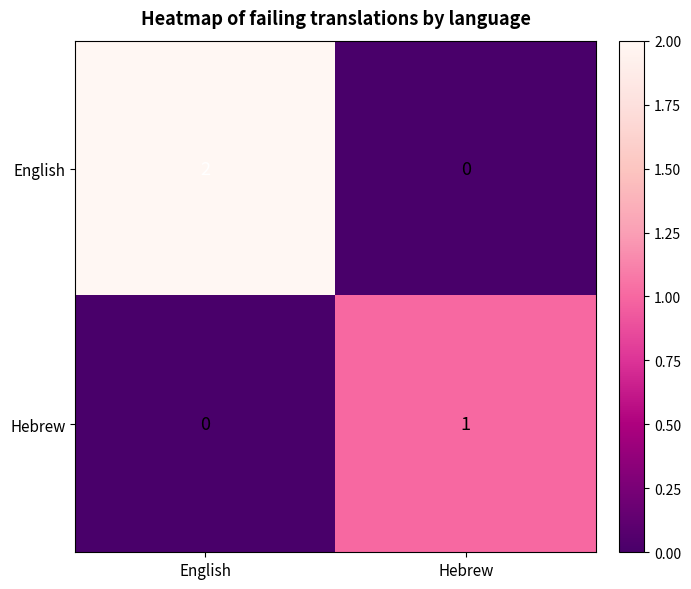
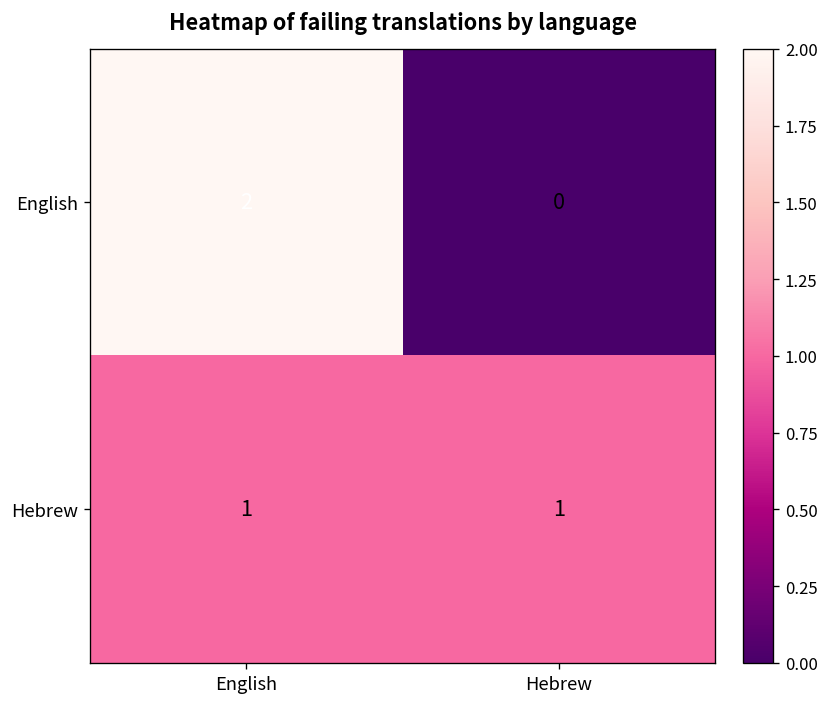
Hebrew, English: 0 -> 1
